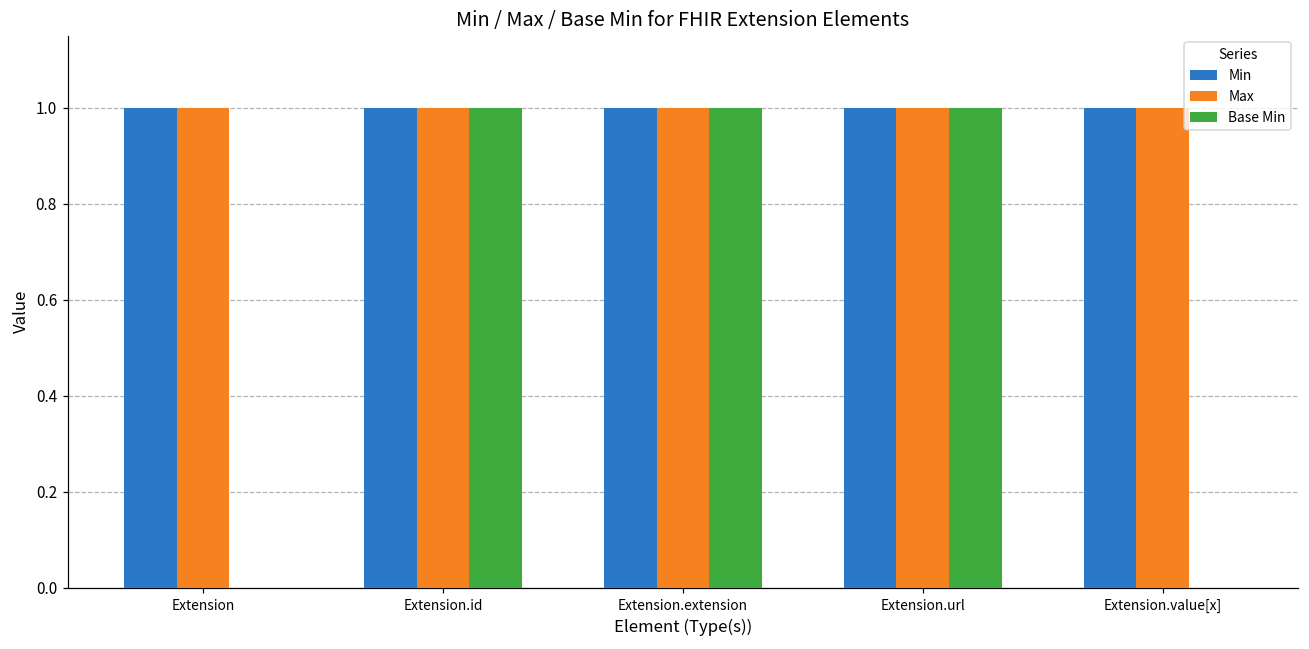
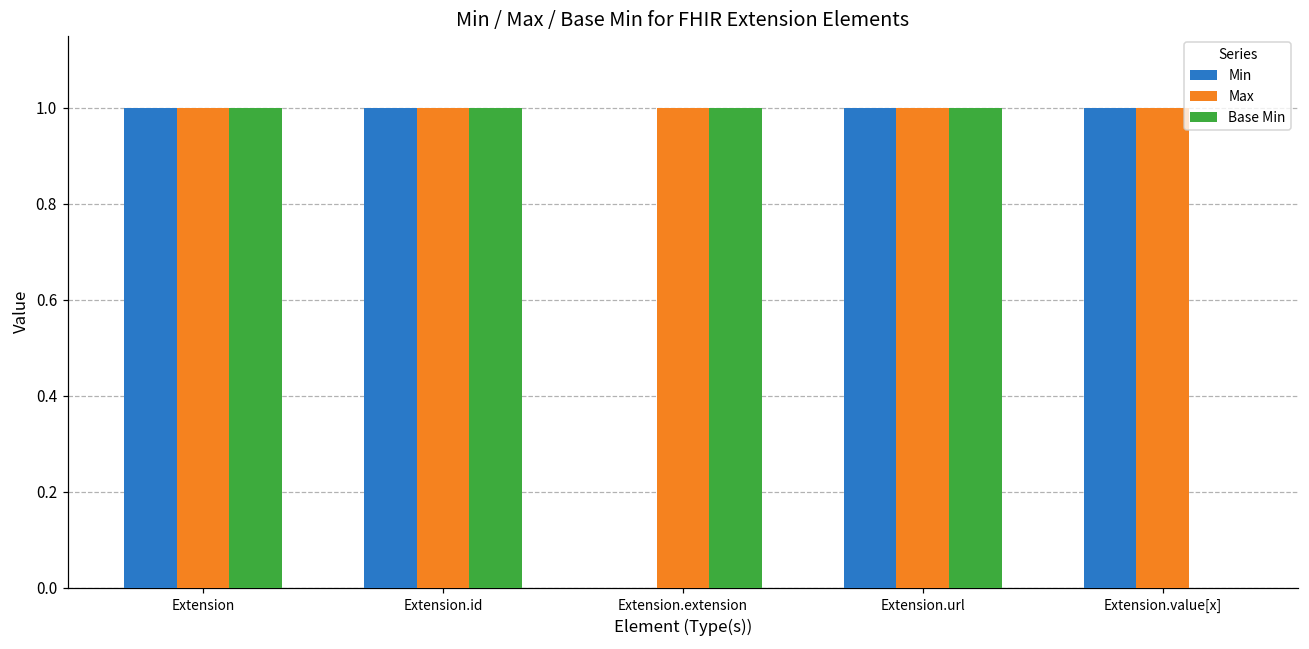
Base Min, Extension: 0 -> 1
Min, Extension.extension: 1 -> 0
